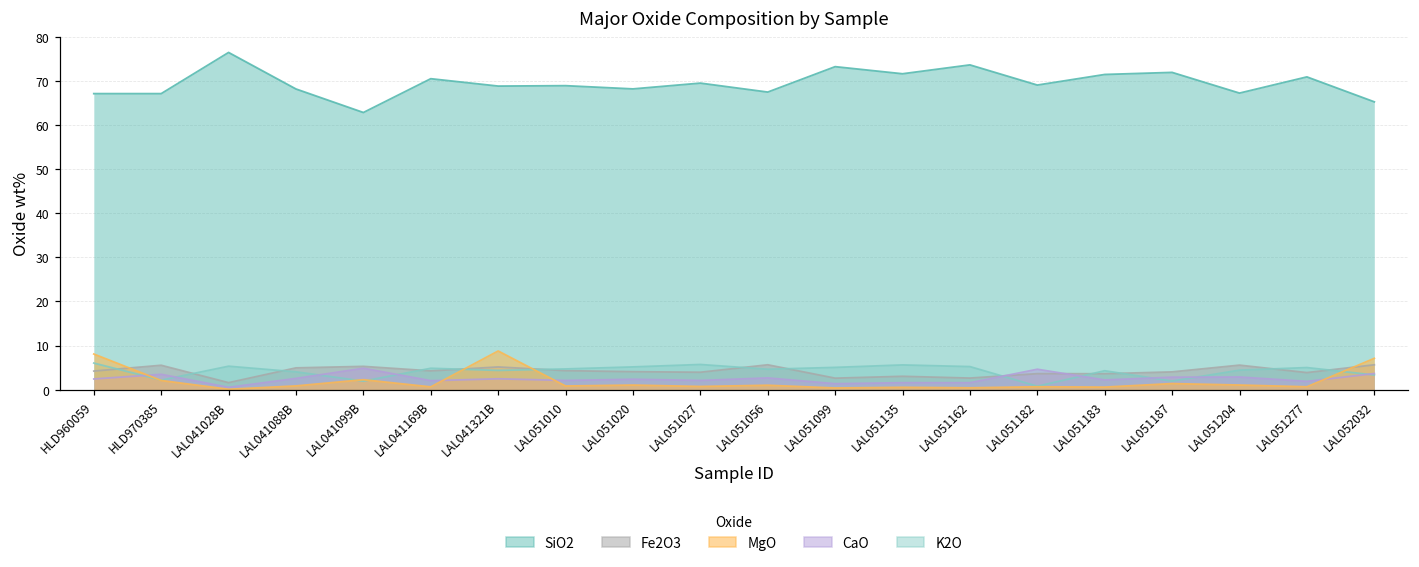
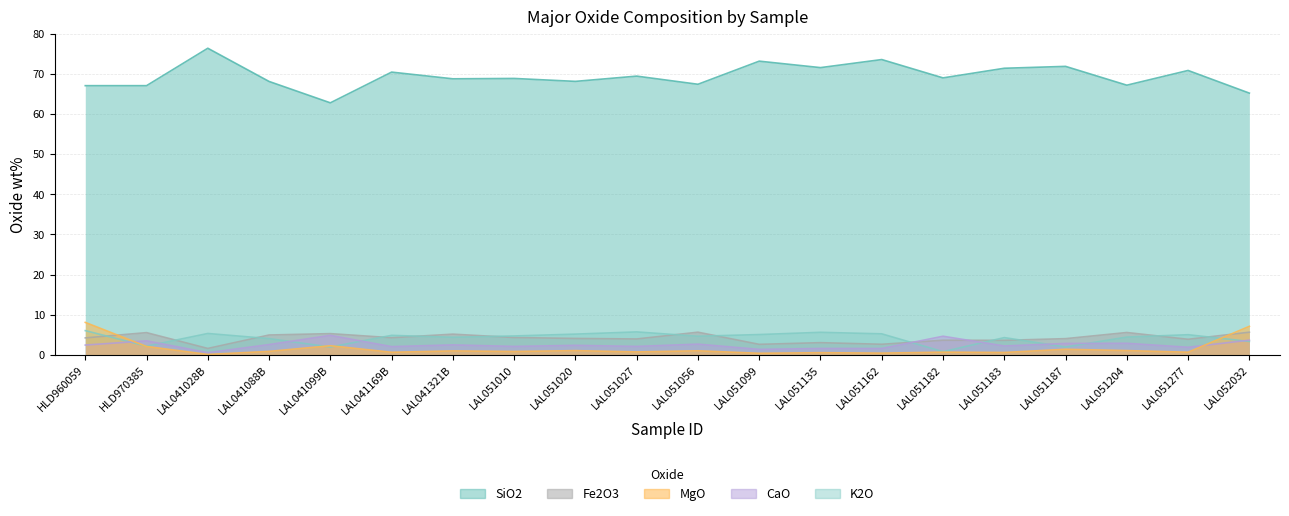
MgO, LAL041321B: 9 -> 1
